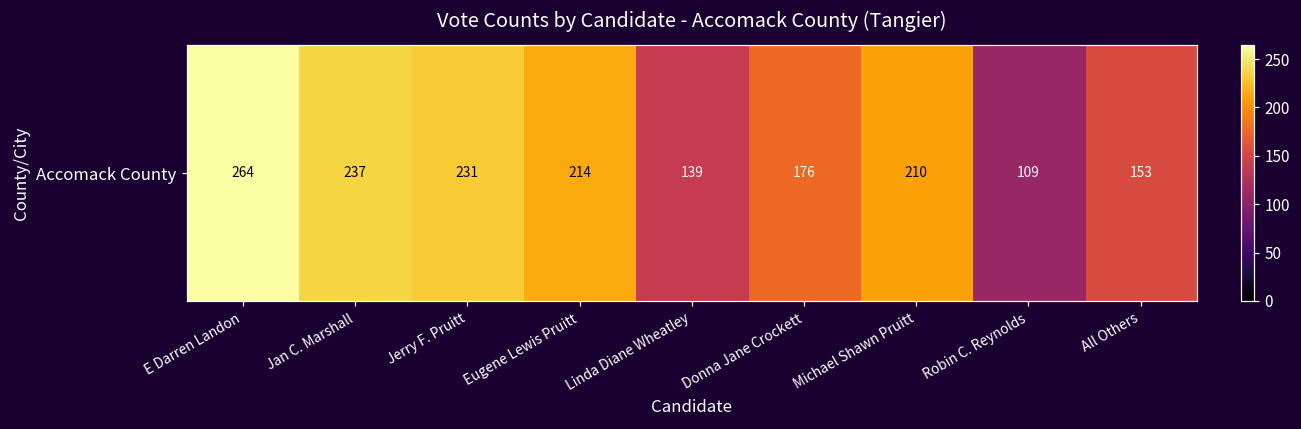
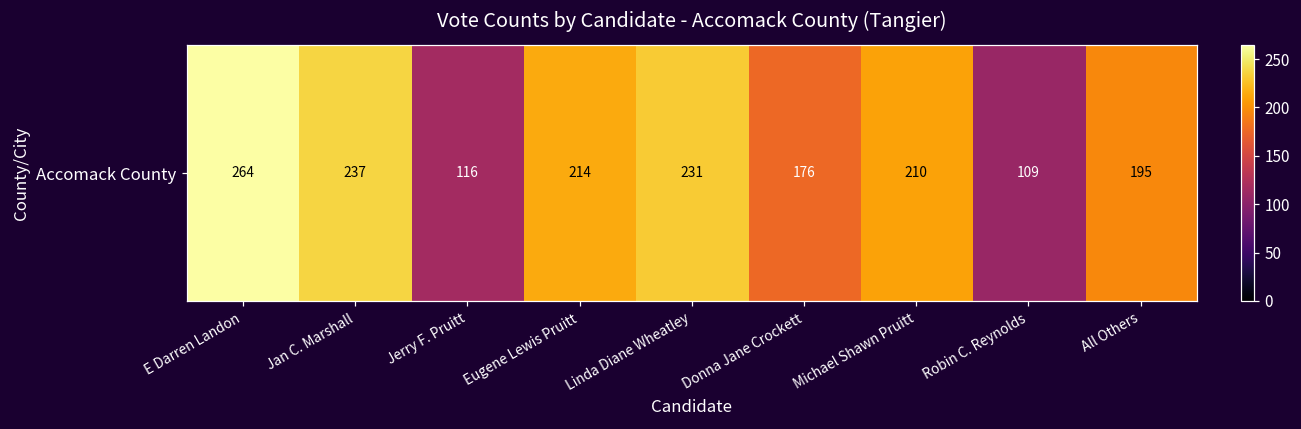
Accomack County, Jerry F. Pruitt: 231 -> 116
Accomack County, Linda Diane Wheatley: 139 -> 231
Accomack County, All Others: 153 -> 195
